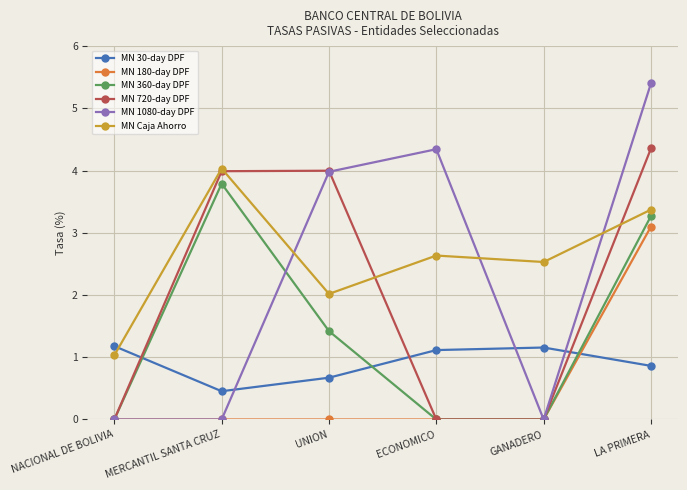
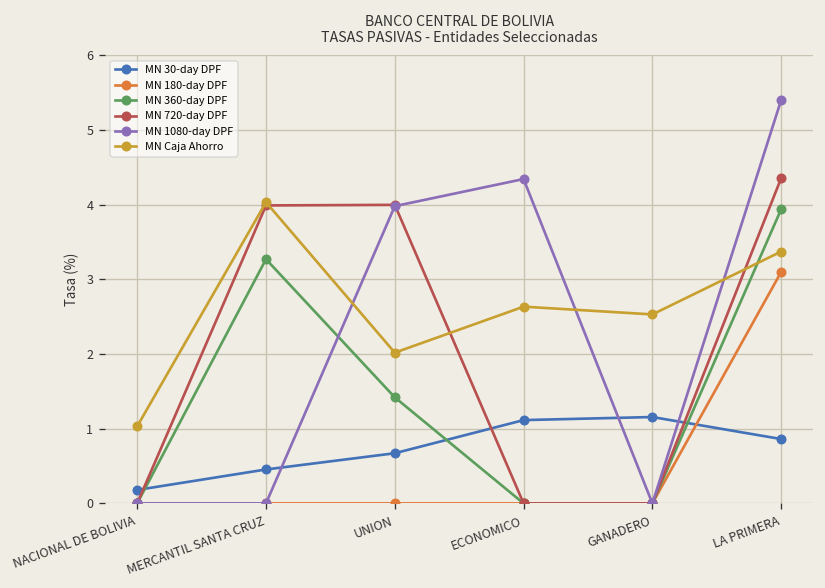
MN 30-day DPF, NACIONAL DE BOLIVIA: 1.2 -> 0.2
MN 360-day DPF, MERCANTIL SANTA CRUZ: 3.8 -> 3.3
MN 360-day DPF, LA PRIMERA: 3.3 -> 3.9
